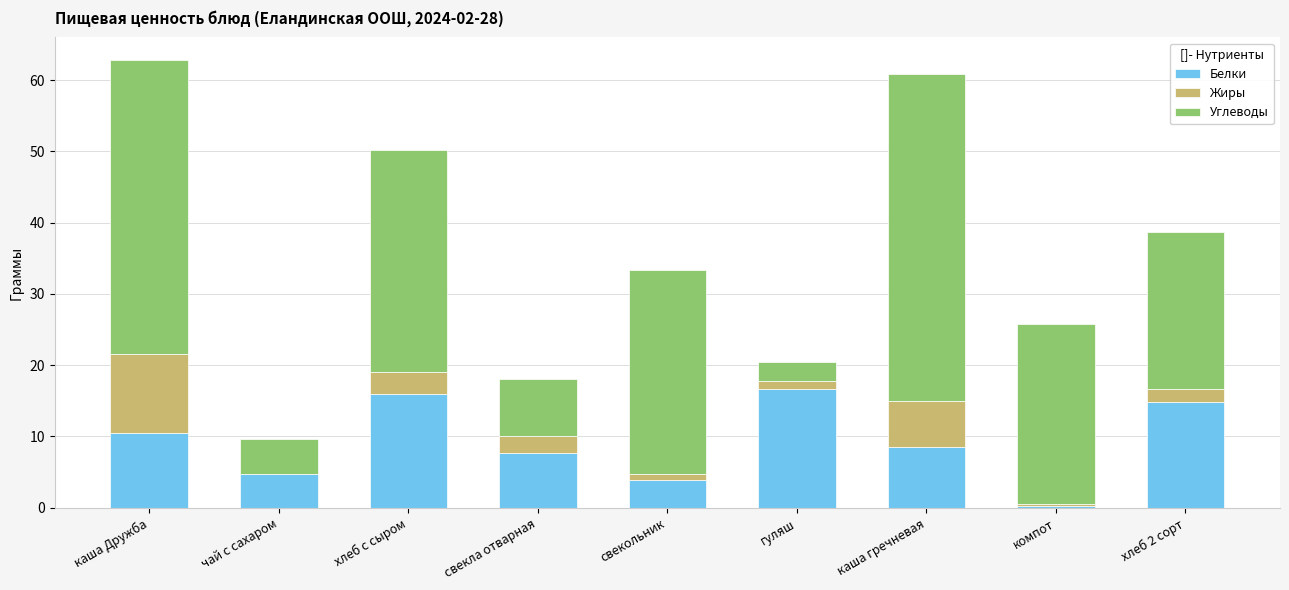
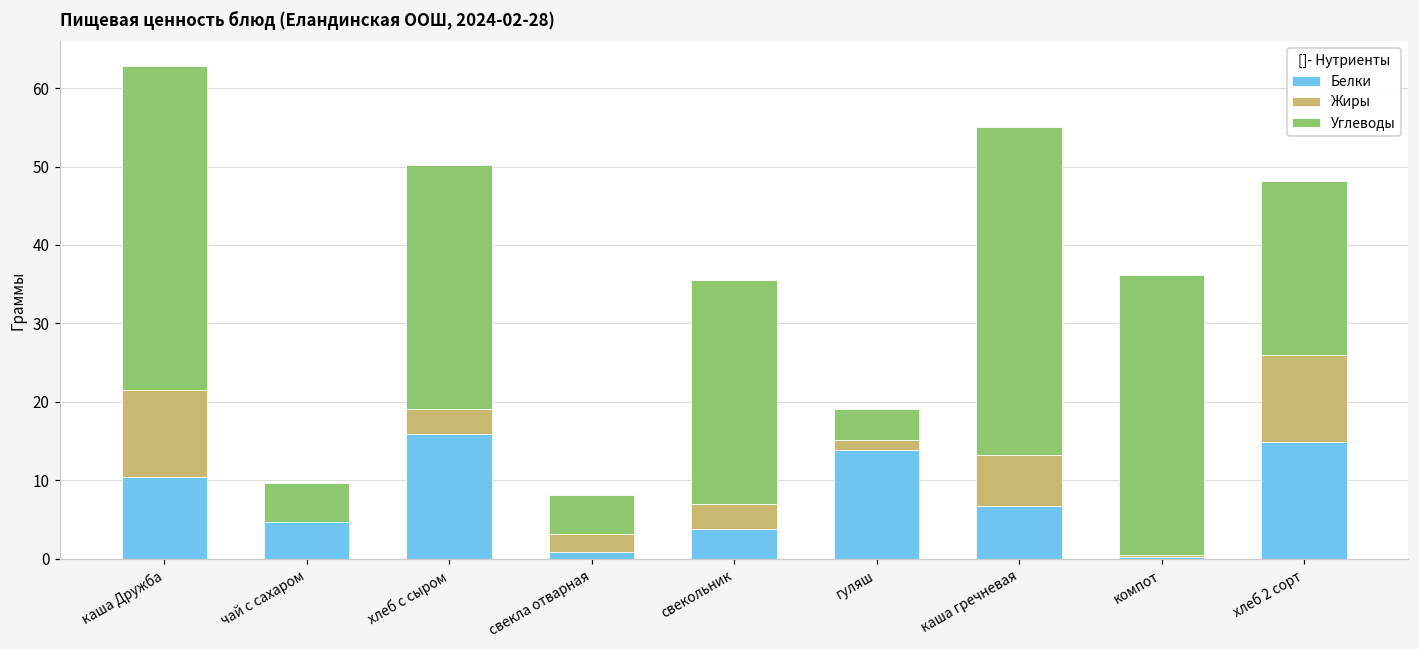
Белки, свекла отварная: 8 -> 1
Углеводы, свекла отварная: 8 -> 5
Жиры, свекольник: 1 -> 3
Белки, гуляш: 17 -> 14
Углеводы, гуляш: 3 -> 4
Белки, каша гречневая: 9 -> 7
Углеводы, каша гречневая: 46 -> 42
Углеводы, компот: 25 -> 36
Жиры, хлеб 2 сорт: 2 -> 11
